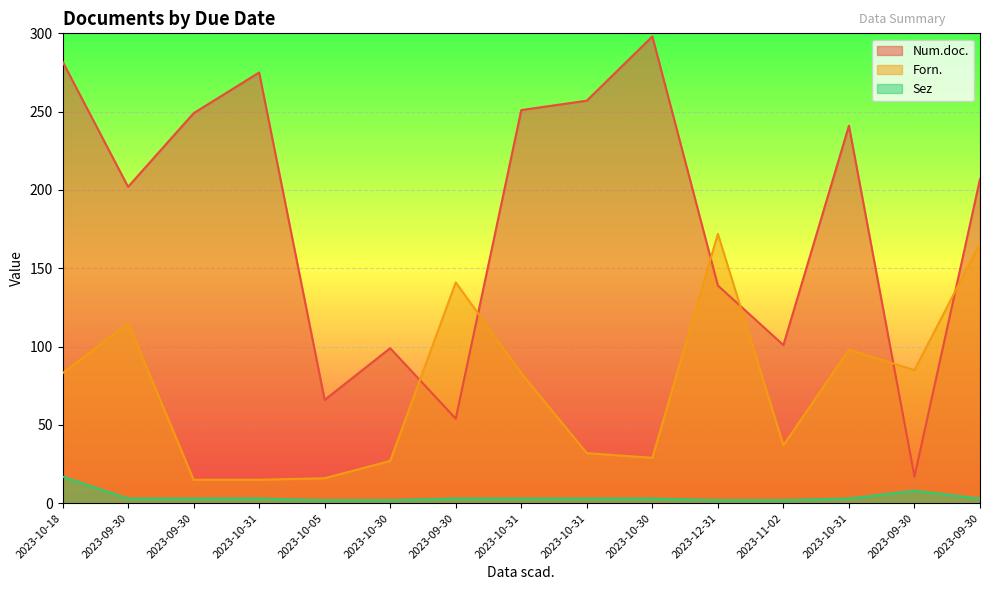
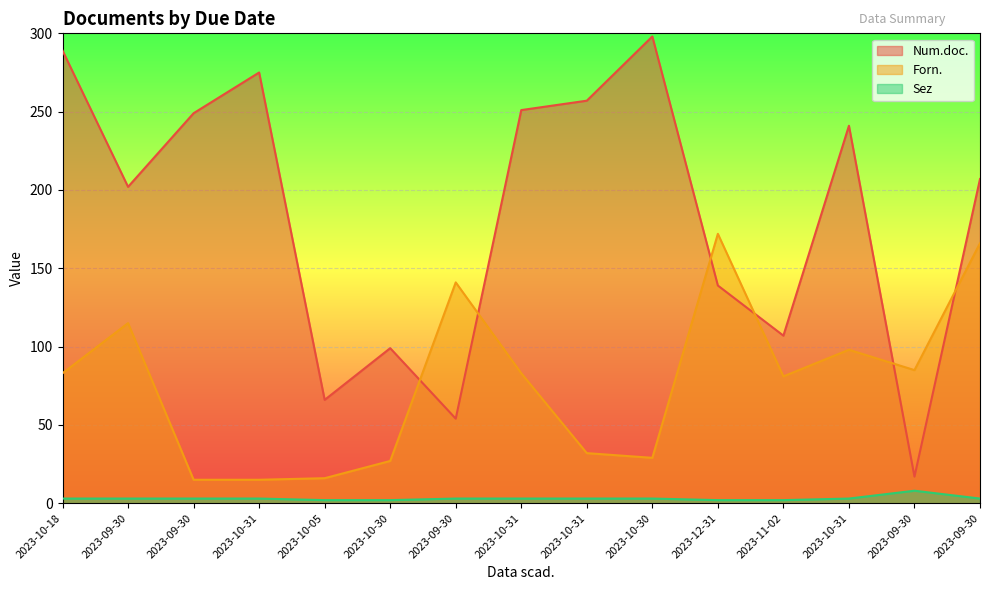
Num.doc., 2023-10-18: 282 -> 289
Sez, 2023-10-18: 17 -> 3
Num.doc., 2023-11-02: 101 -> 107
Forn., 2023-11-02: 37 -> 81
